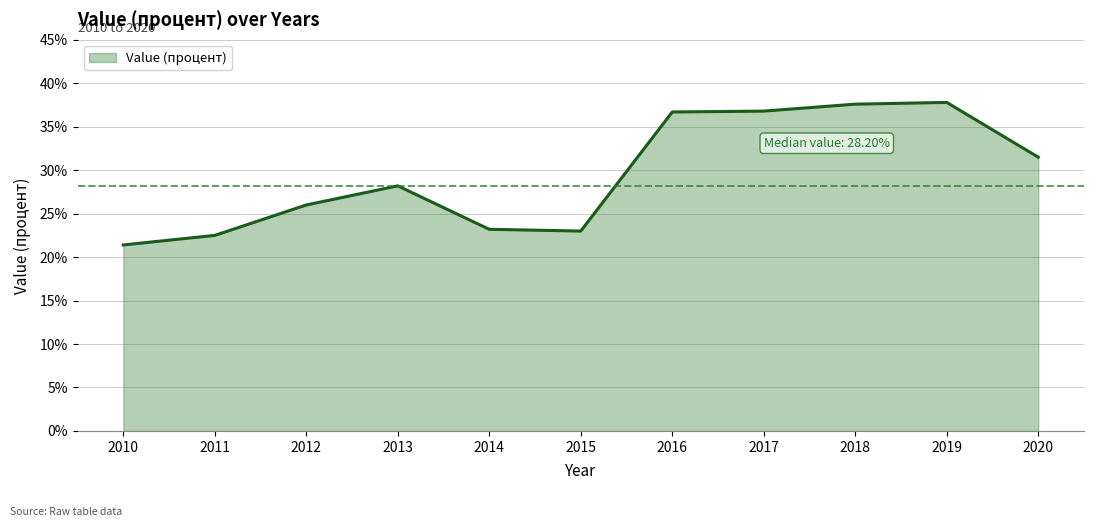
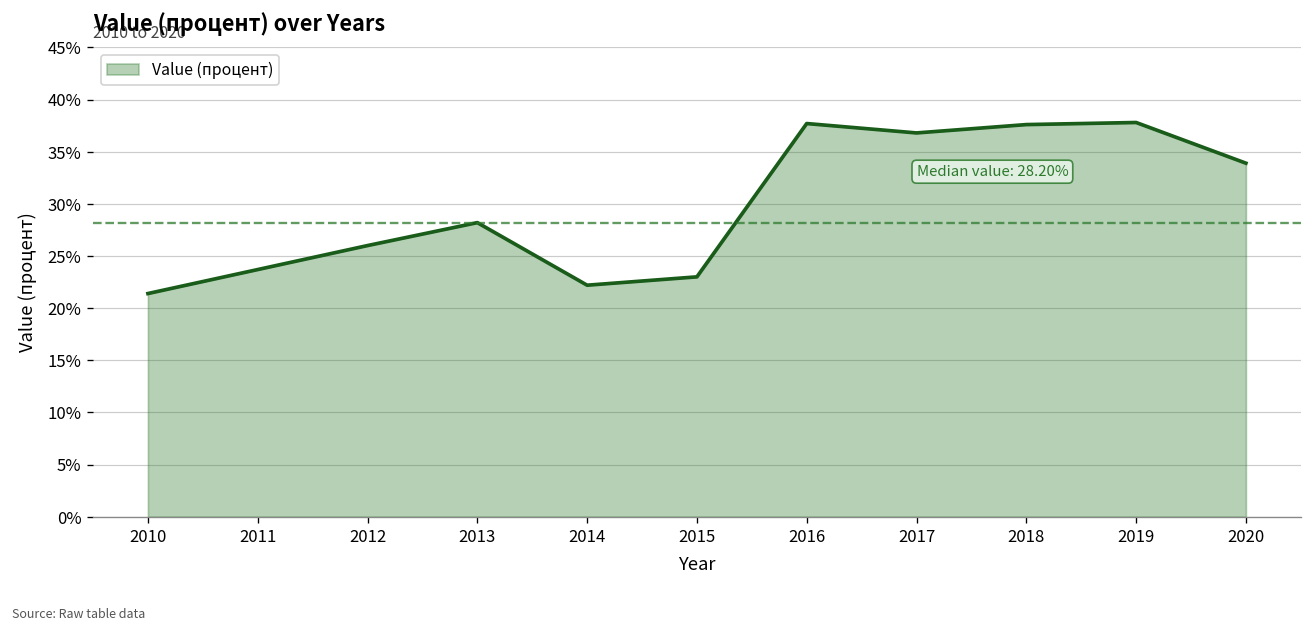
2011: 23% -> 24%
2014: 23% -> 22%
2016: 37% -> 38%
2020: 32% -> 34%
